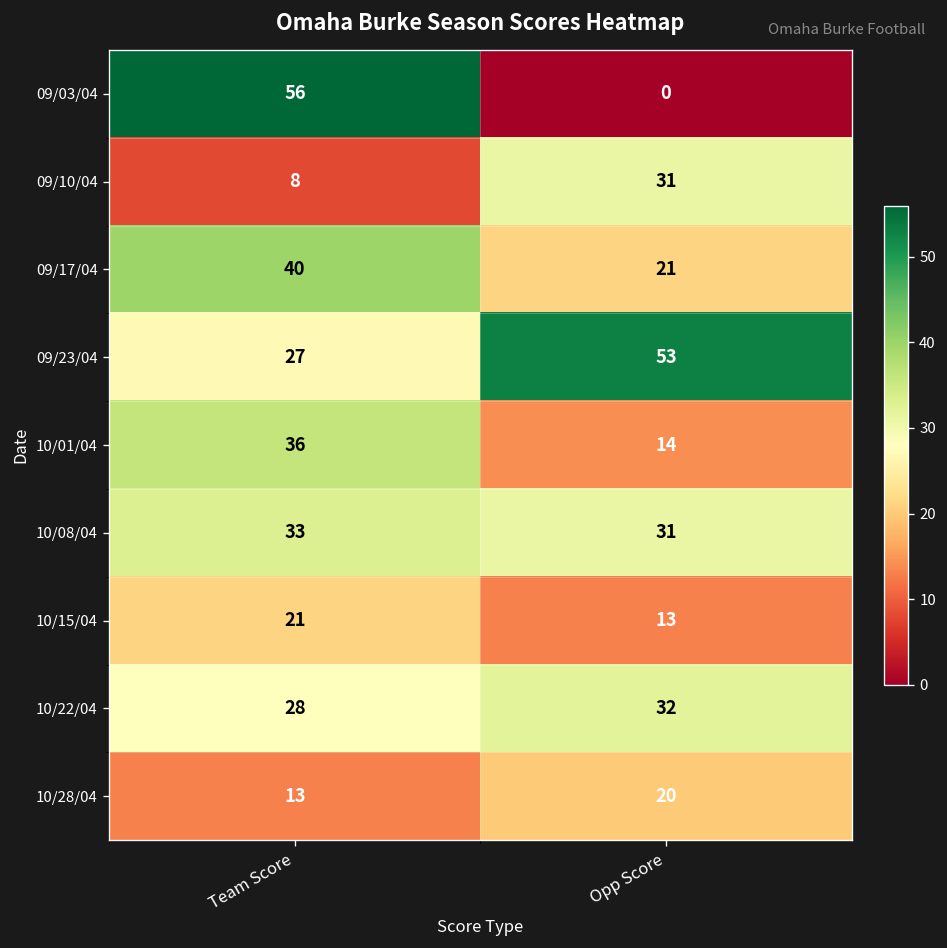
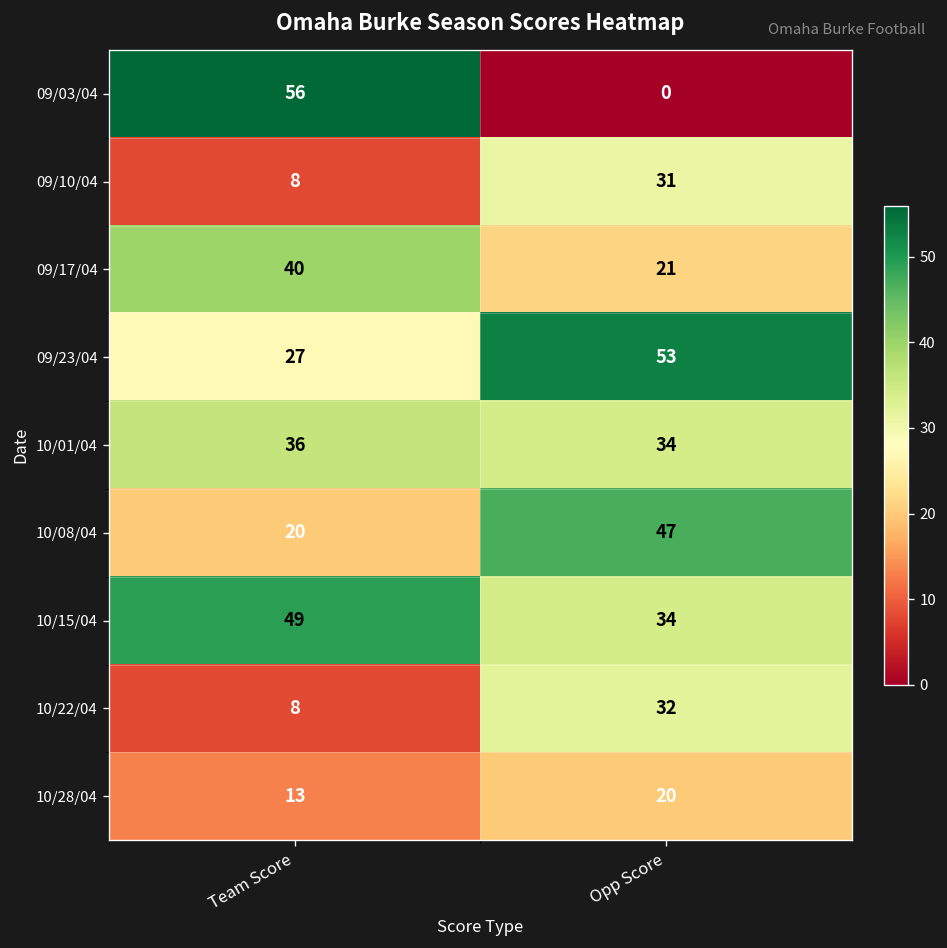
10/01/04, Opp Score: 14 -> 34
10/08/04, Team Score: 33 -> 20
10/08/04, Opp Score: 31 -> 47
10/15/04, Team Score: 21 -> 49
10/15/04, Opp Score: 13 -> 34
10/22/04, Team Score: 28 -> 8
